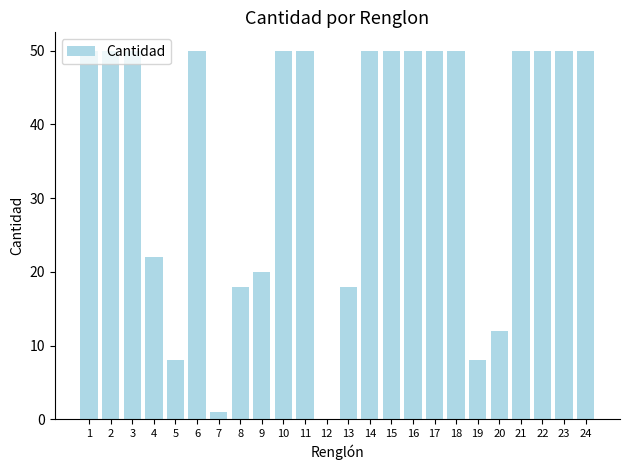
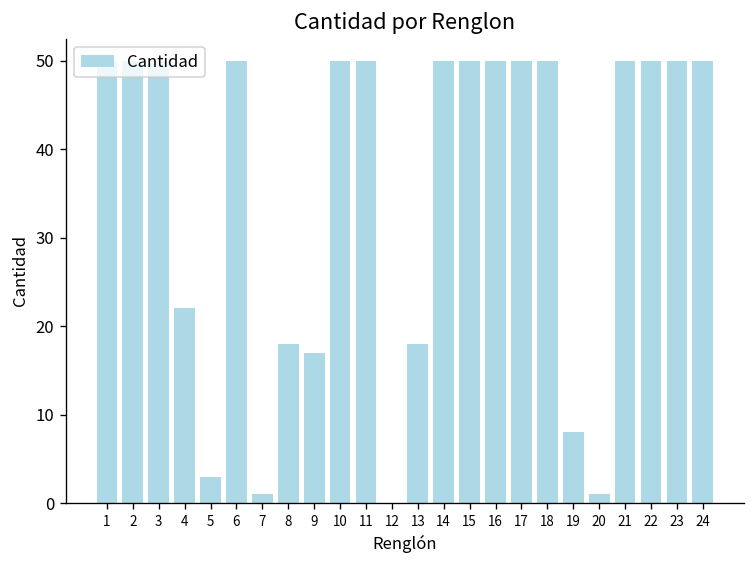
5: 8 -> 3
9: 20 -> 17
20: 12 -> 1
